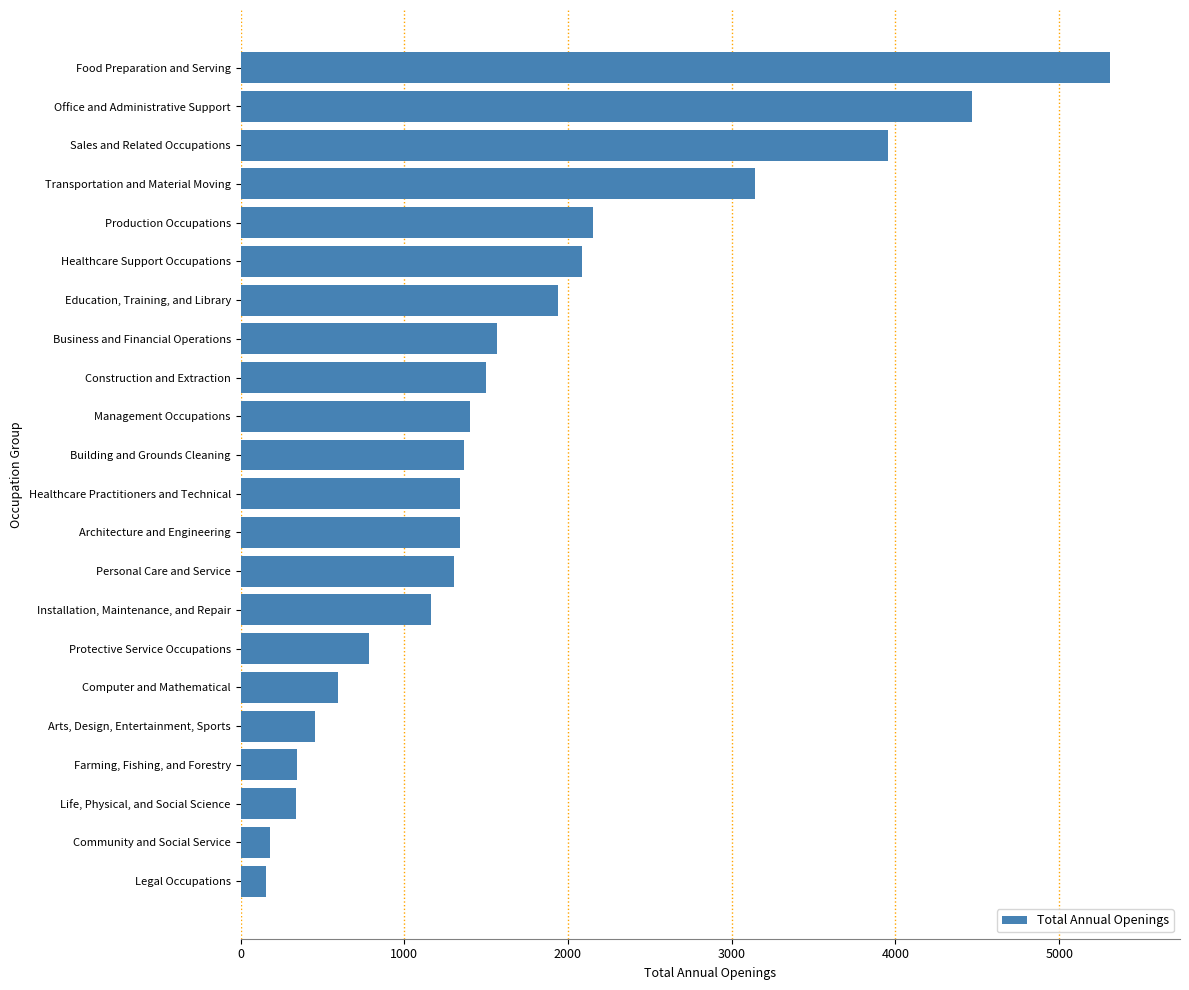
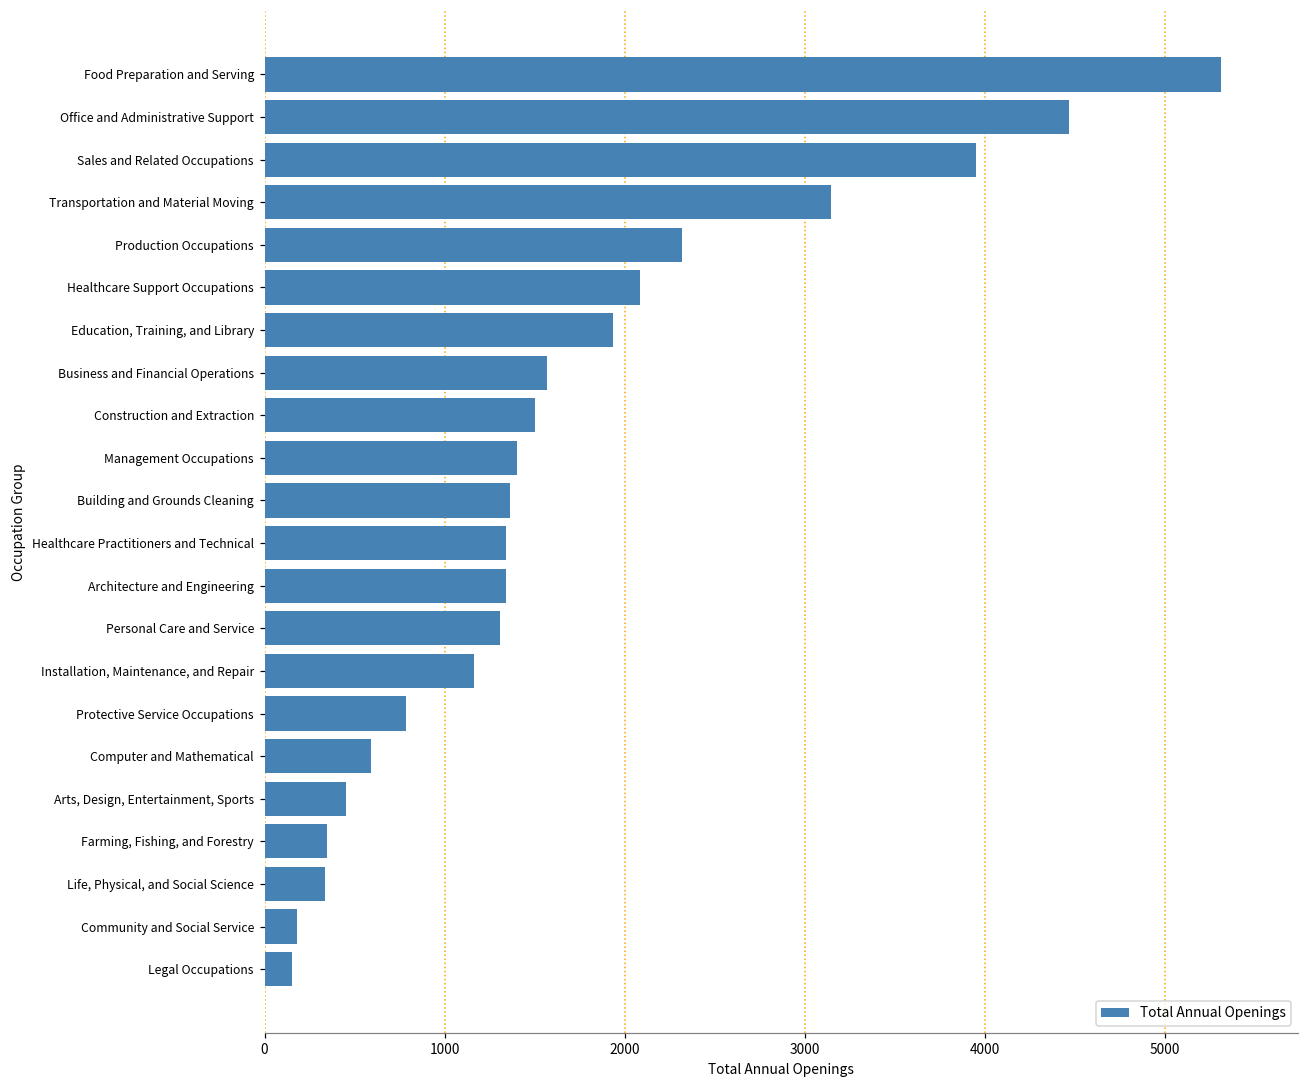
Production Occupations: 2150 -> 2320
